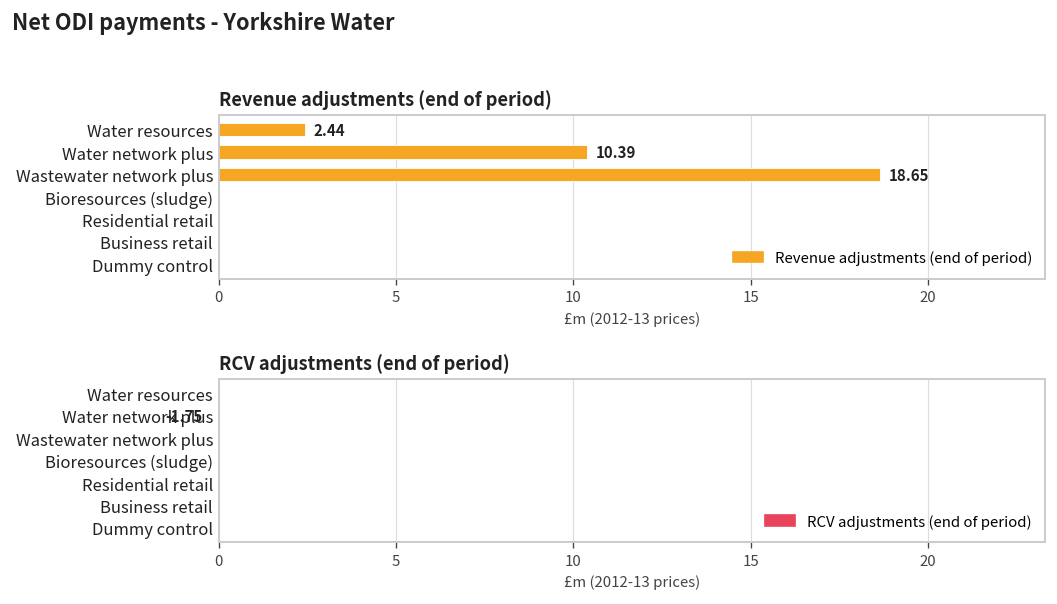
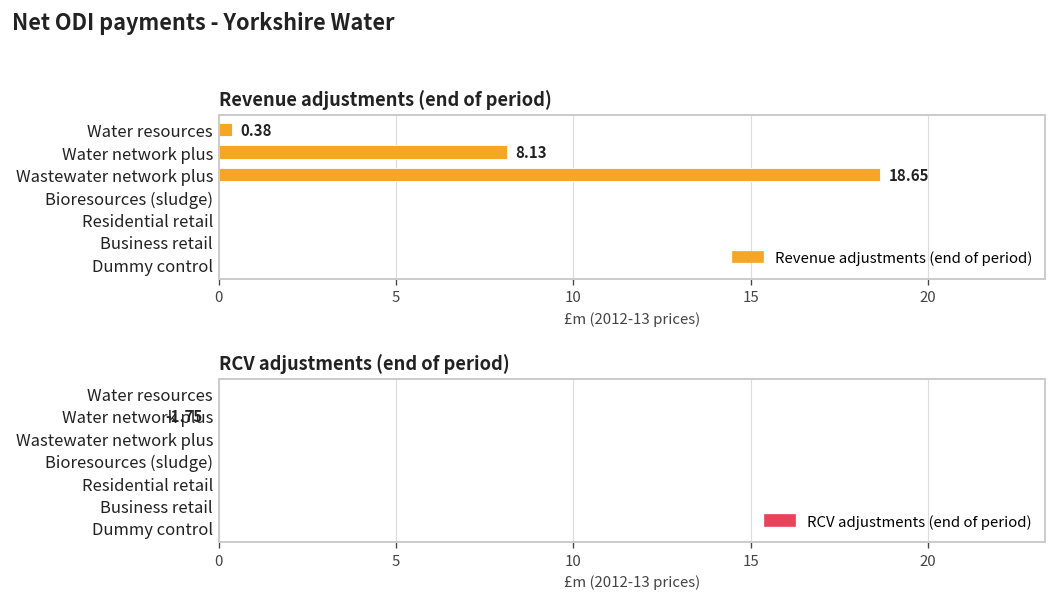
Revenue adjustments (end of period), Water resources: 2.44 -> 0.38
Revenue adjustments (end of period), Water network plus: 10.39 -> 8.13
